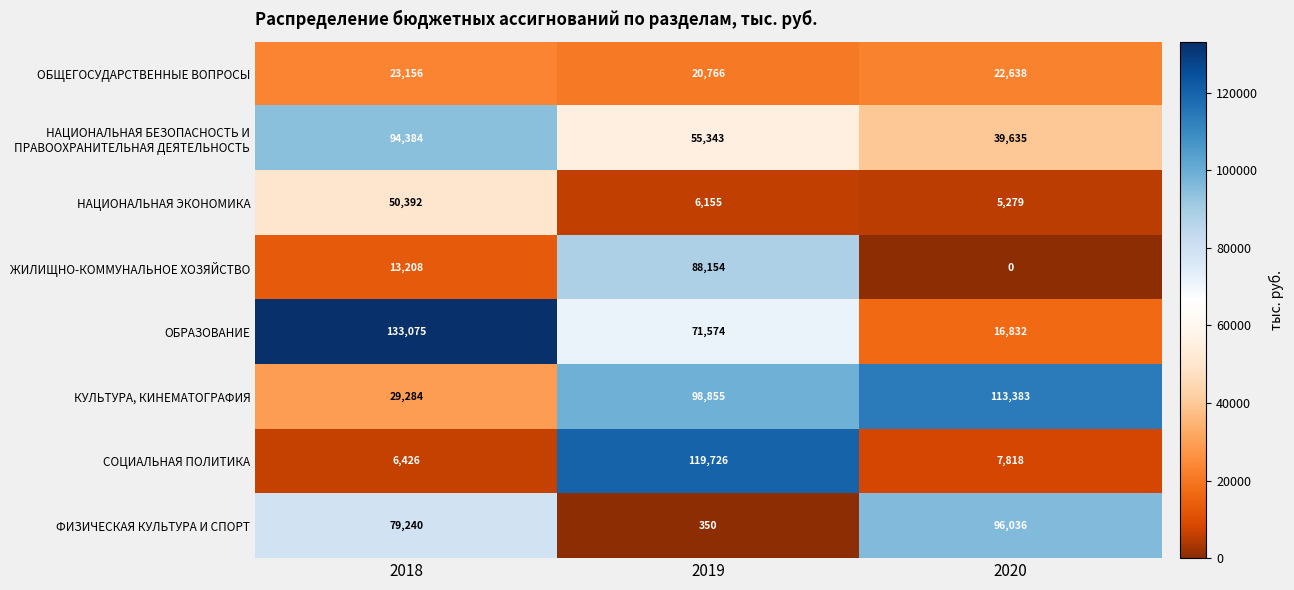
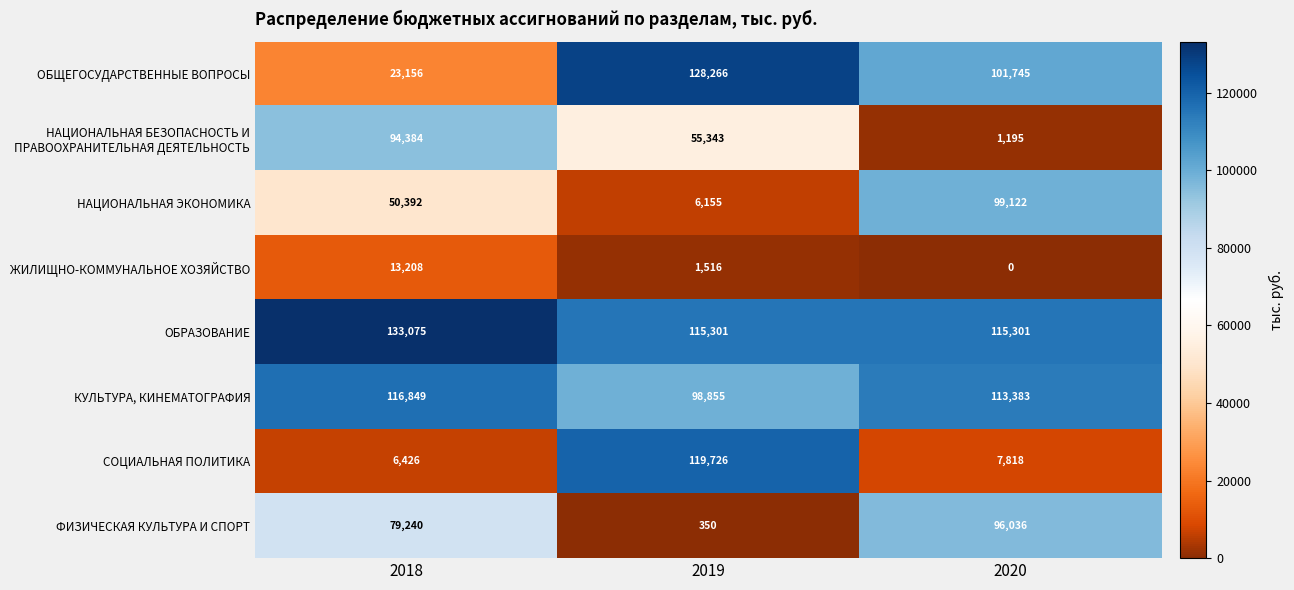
ОБЩЕГОСУДАРСТВЕННЫЕ ВОПРОСЫ, 2019: 20,766 -> 128,266
ОБЩЕГОСУДАРСТВЕННЫЕ ВОПРОСЫ, 2020: 22,638 -> 101,745
НАЦИОНАЛЬНАЯ БЕЗОПАСНОСТЬ И ПРАВООХРАНИТЕЛЬНАЯ ДЕЯТЕЛЬНОСТЬ, 2020: 39,635 -> 1,195
НАЦИОНАЛЬНАЯ ЭКОНОМИКА, 2020: 5,279 -> 99,122
ЖИЛИЩНО-КОММУНАЛЬНОЕ ХОЗЯЙСТВО, 2019: 88,154 -> 1,516
ОБРАЗОВАНИЕ, 2019: 71,574 -> 115,301
ОБРАЗОВАНИЕ, 2020: 16,832 -> 115,301
КУЛЬТУРА, КИНЕМАТОГРАФИЯ, 2018: 29,284 -> 116,849
